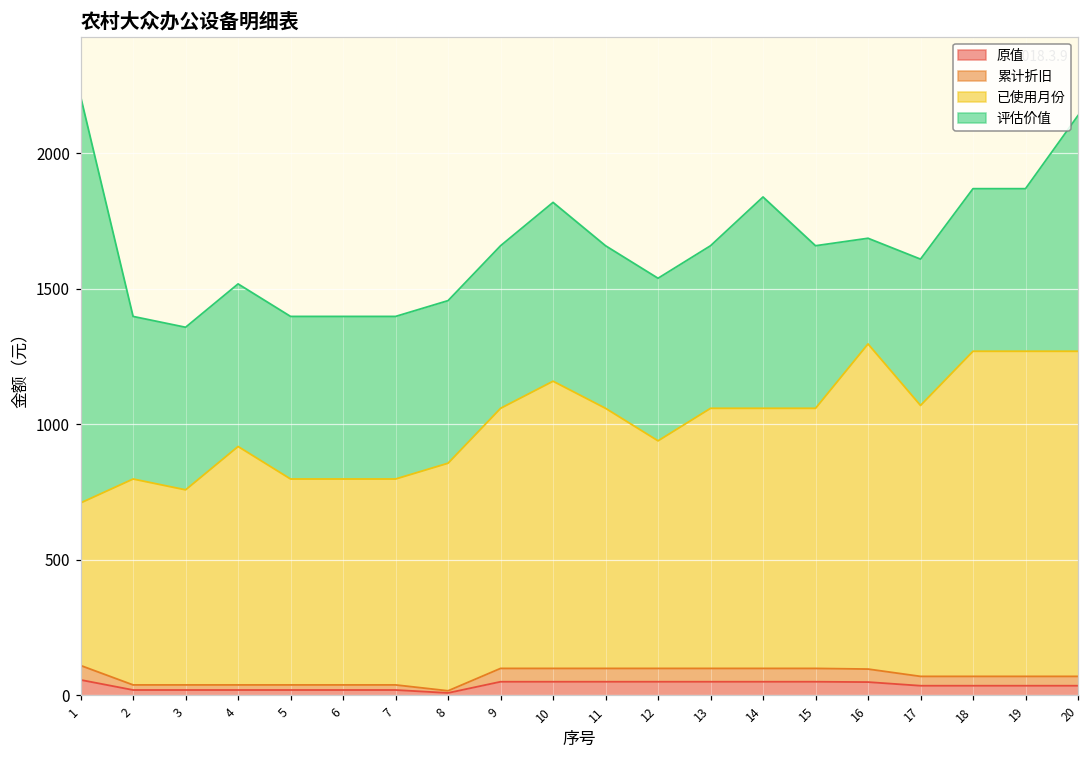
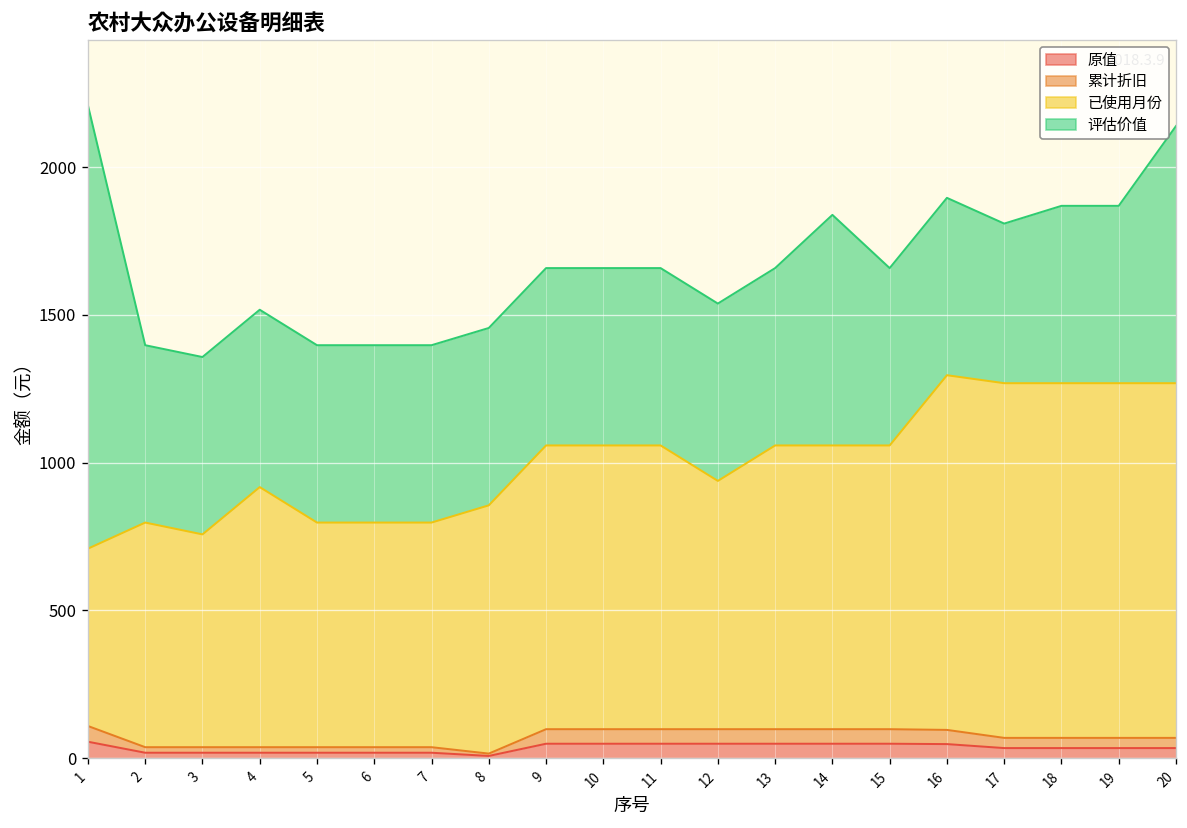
已使用月份, 10: 1060 -> 960
评估价值, 10: 660 -> 600
评估价值, 16: 390 -> 600
已使用月份, 17: 1000 -> 1200
